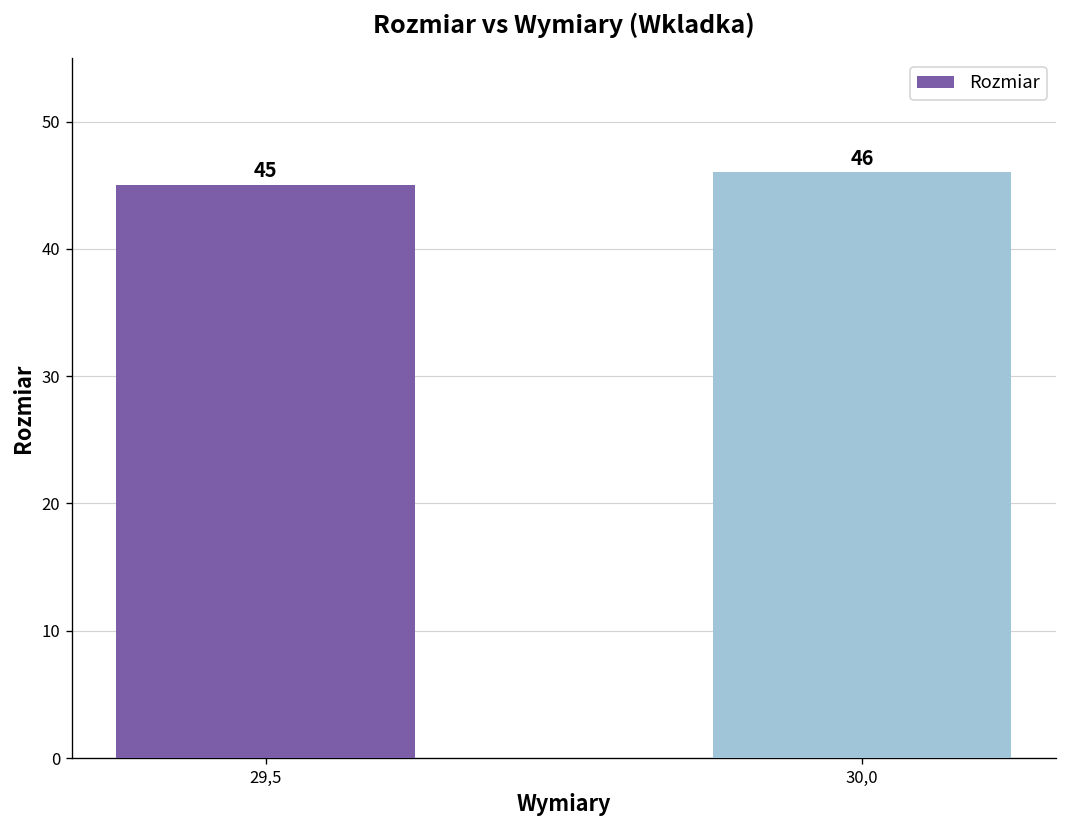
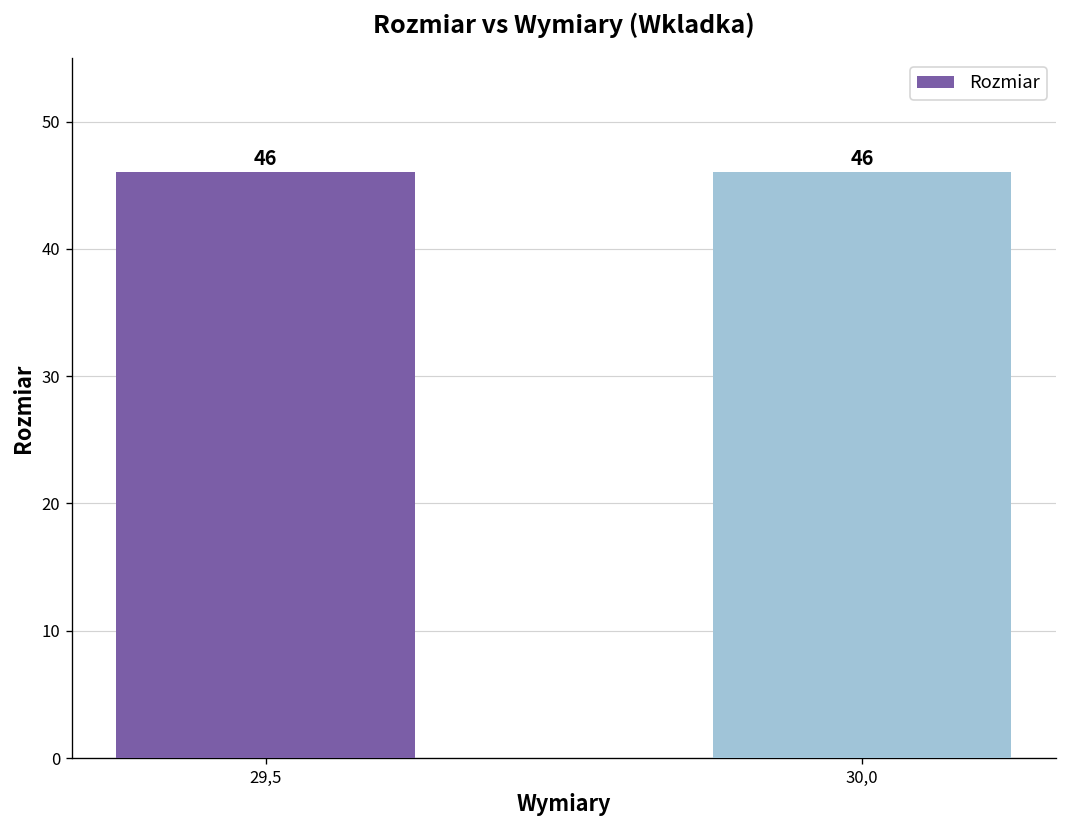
29,5: 45 -> 46
